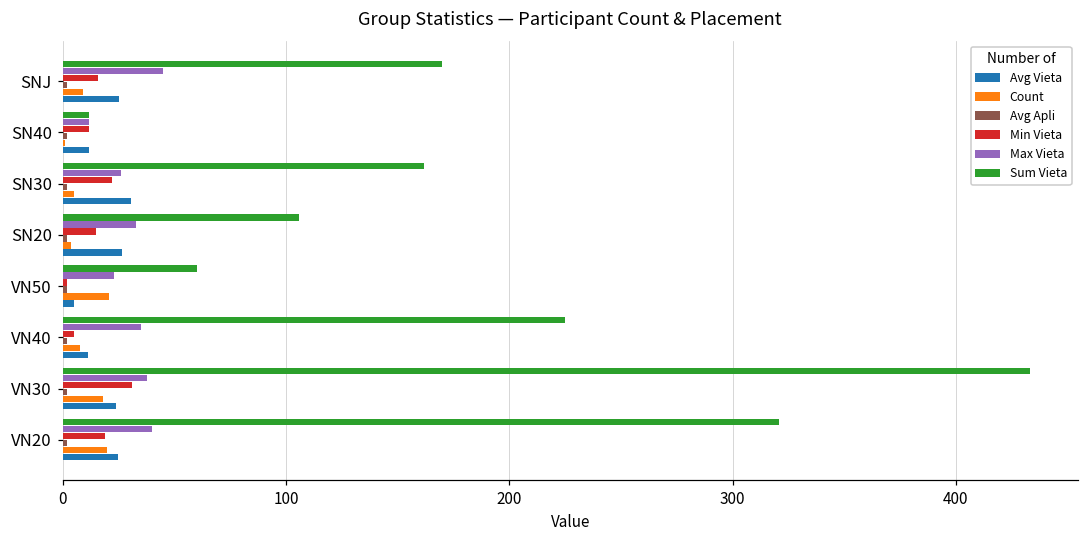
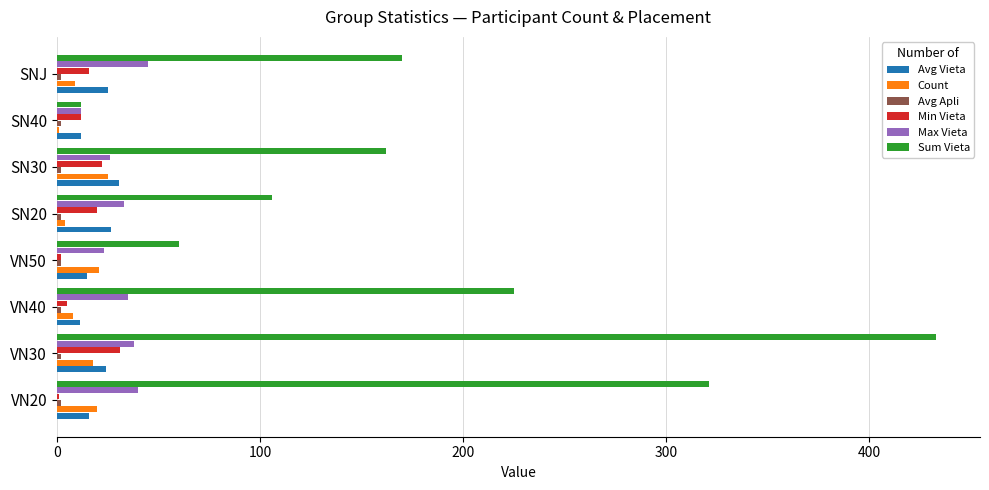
Count, SN30: 5 -> 25
Min Vieta, SN20: 15 -> 20
Avg Vieta, VN50: 5 -> 15
Min Vieta, VN20: 19 -> 1
Avg Vieta, VN20: 25 -> 16
